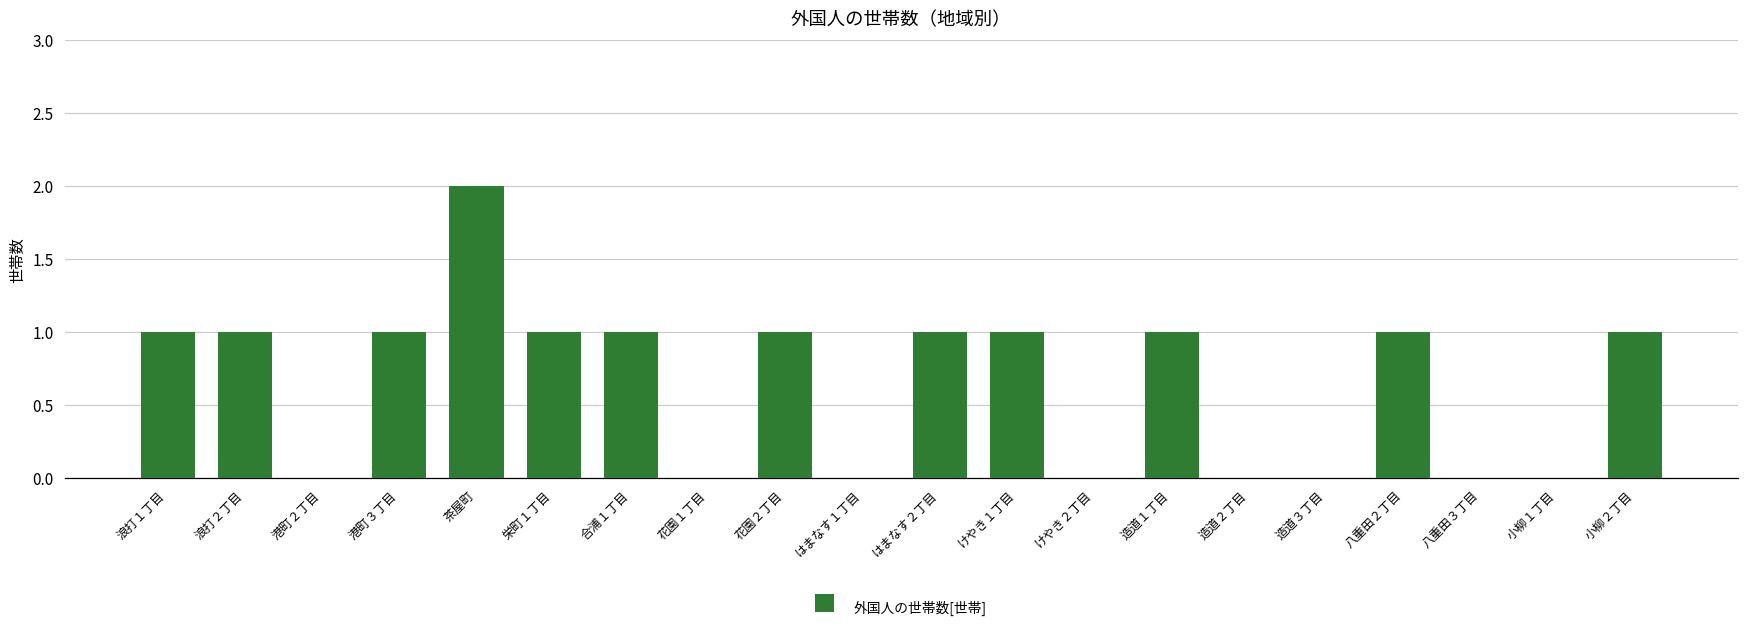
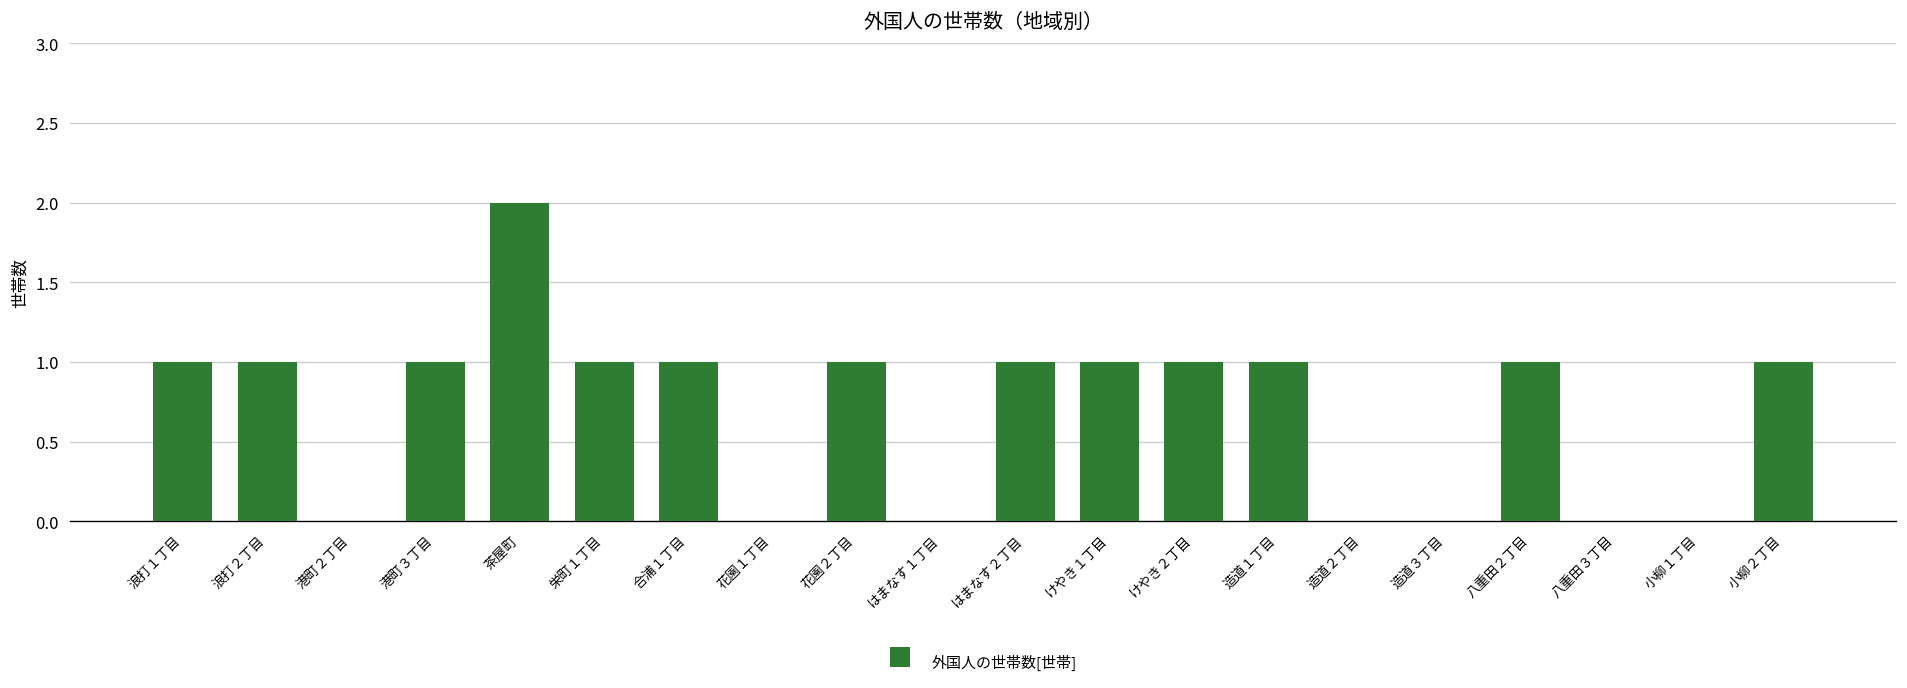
けやき２丁目: 0 -> 1
